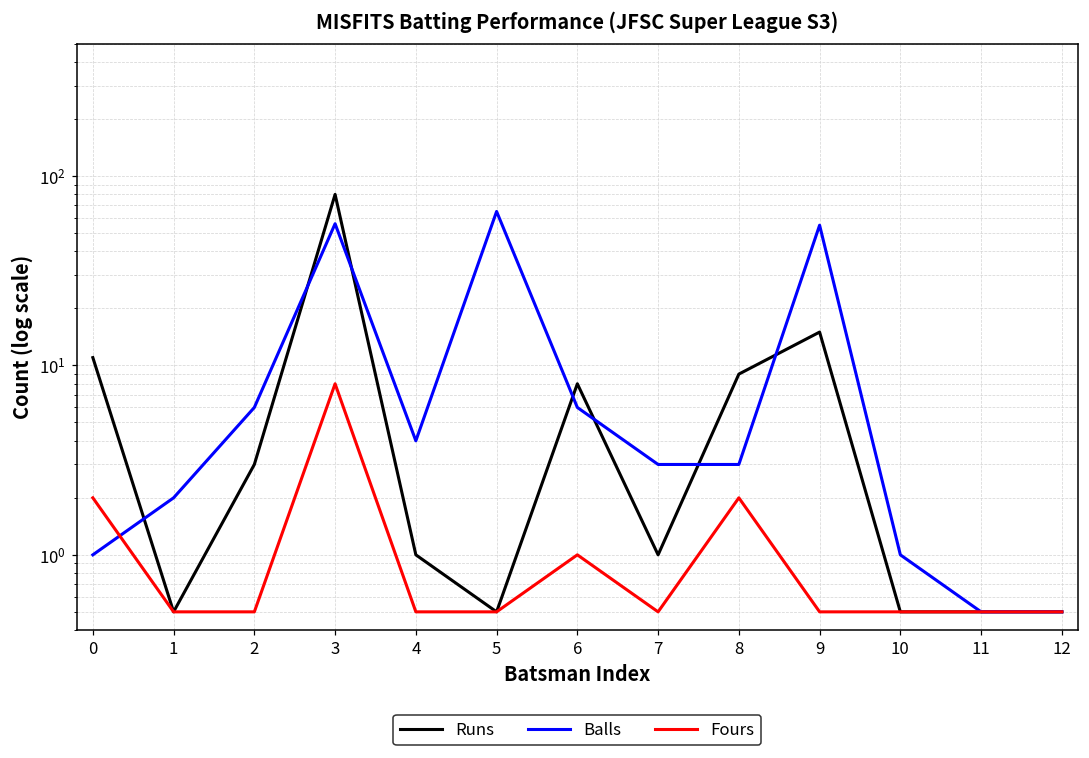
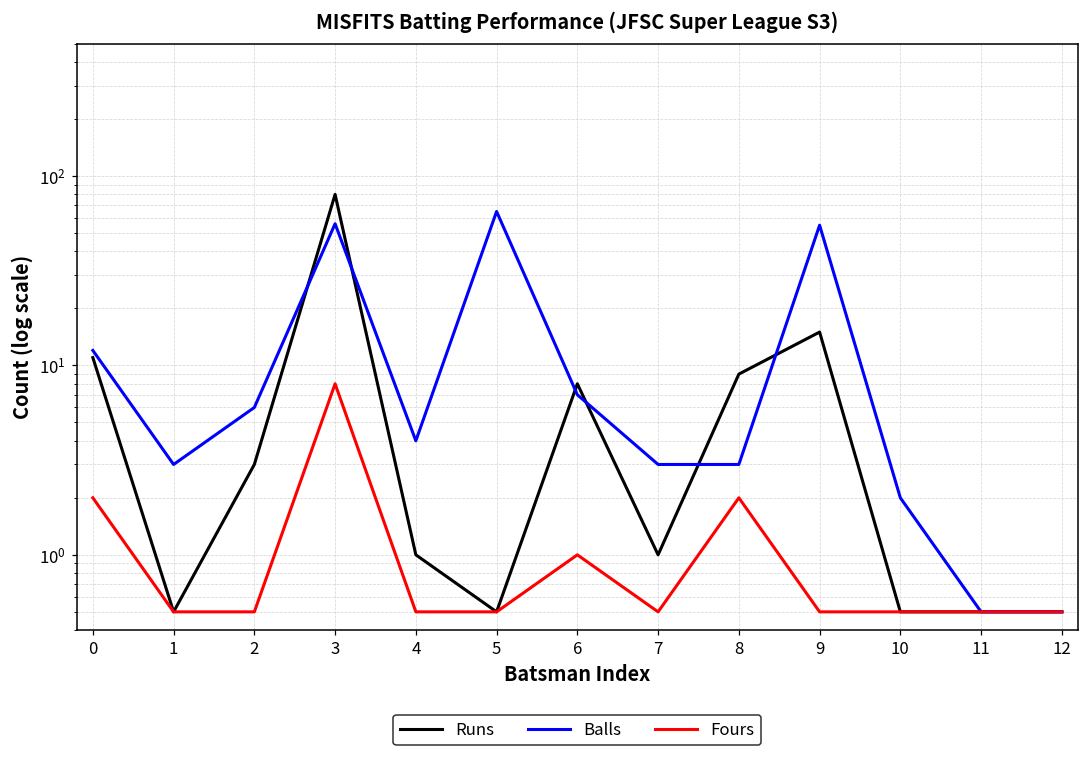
Balls, 0: 1 -> 12
Balls, 1: 2 -> 3
Balls, 6: 6 -> 7
Balls, 10: 1 -> 2
